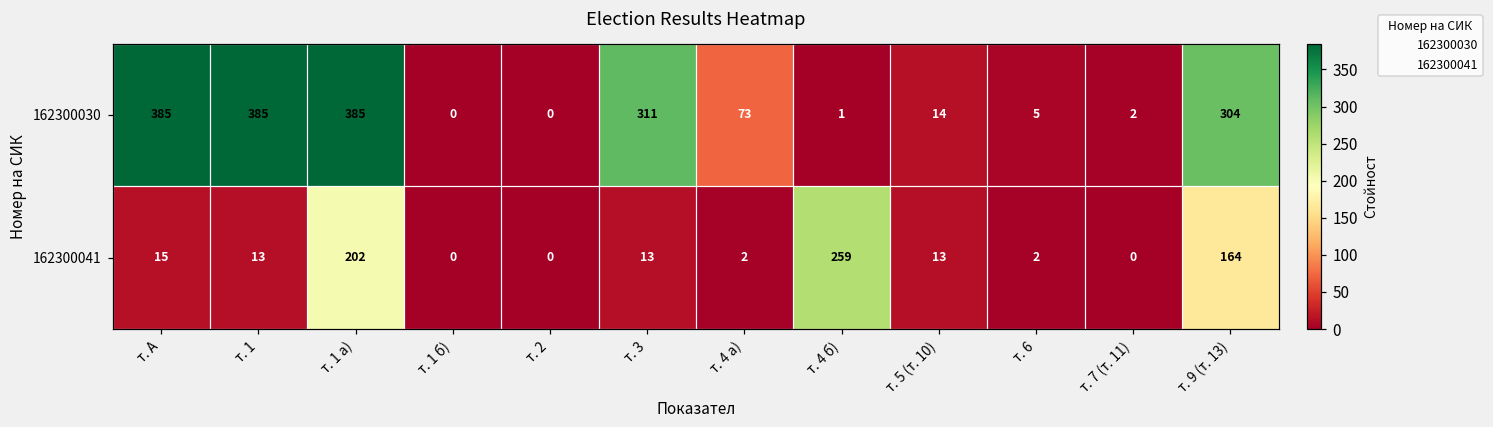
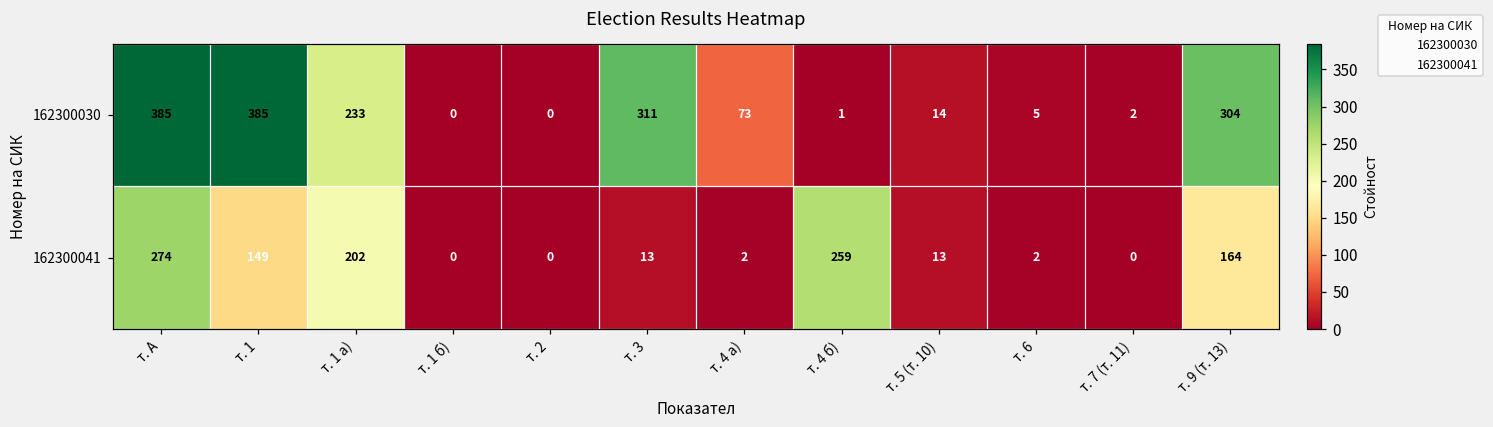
162300030, т. 1 а): 385 -> 233
162300041, т. А: 15 -> 274
162300041, т. 1: 13 -> 149
